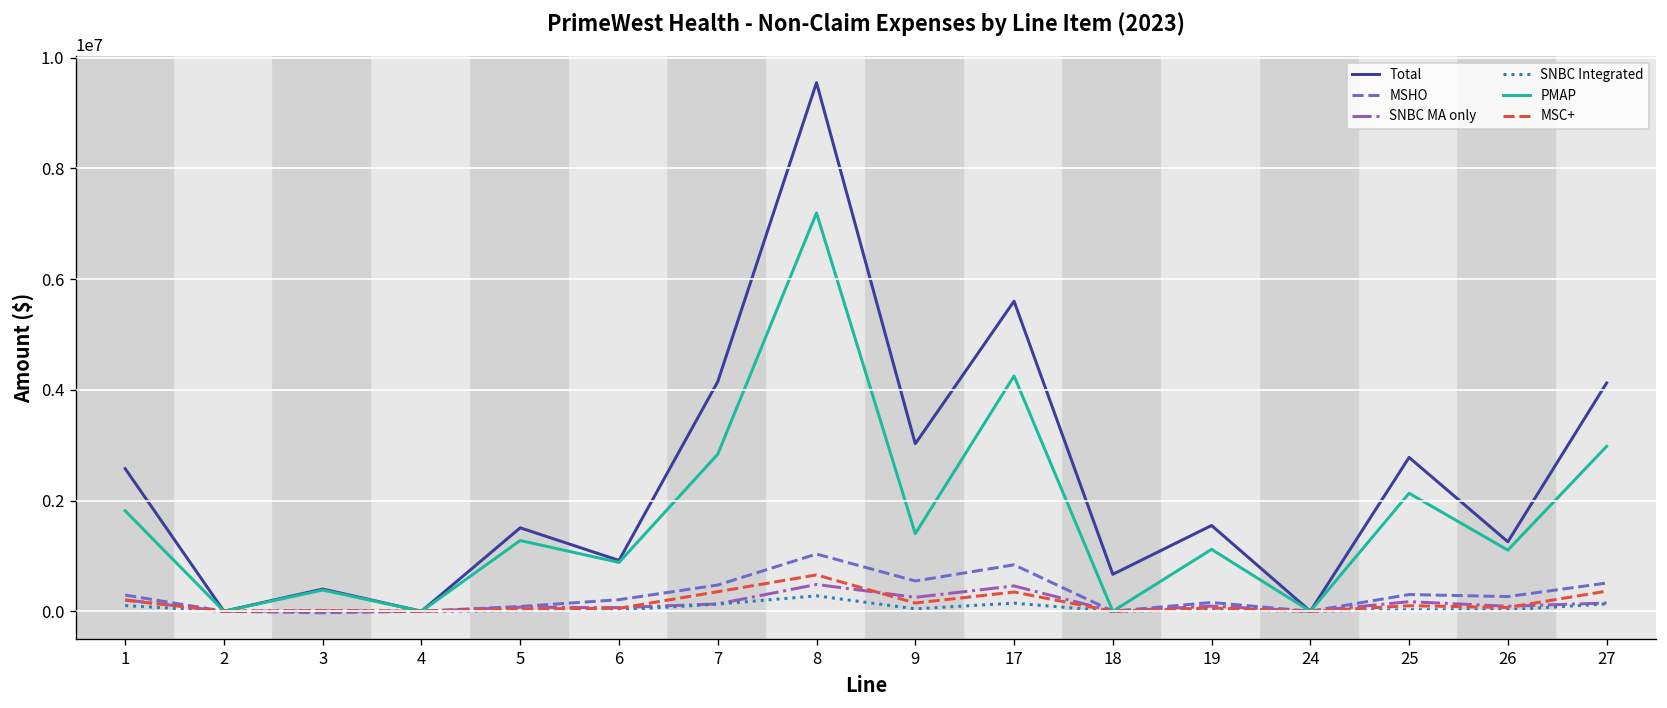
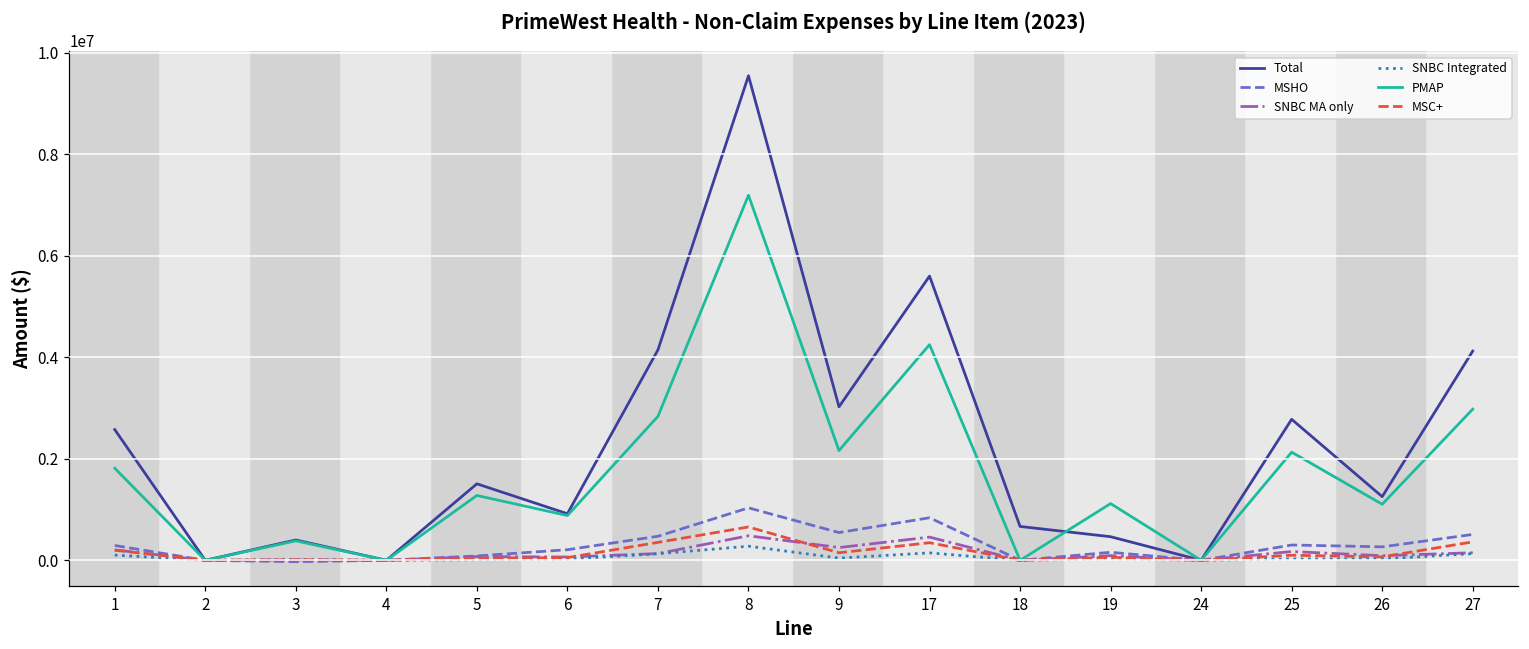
PMAP, 9: 1400000 -> 2200000
Total, 19: 1500000 -> 500000
